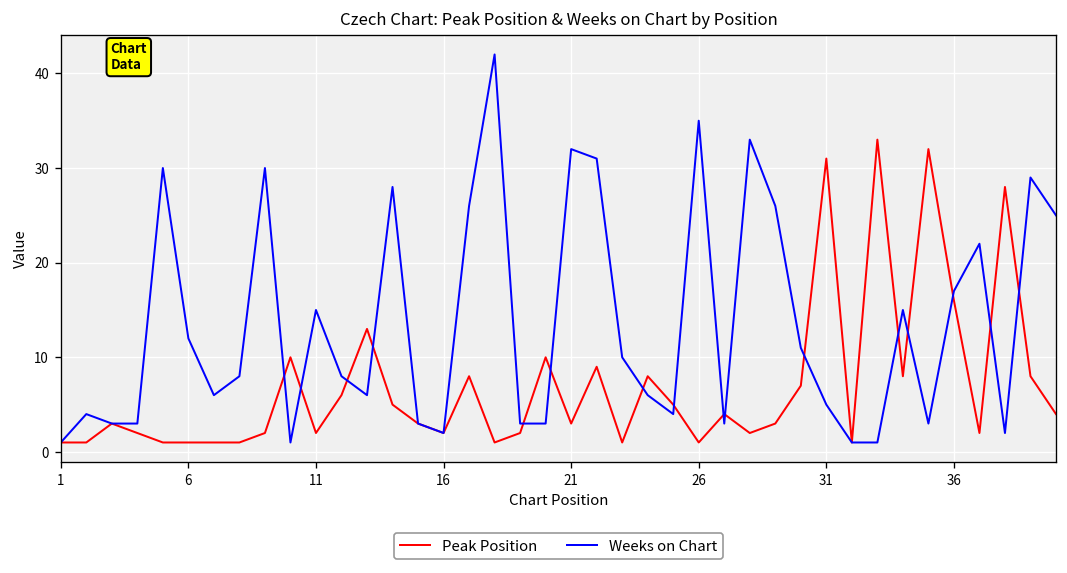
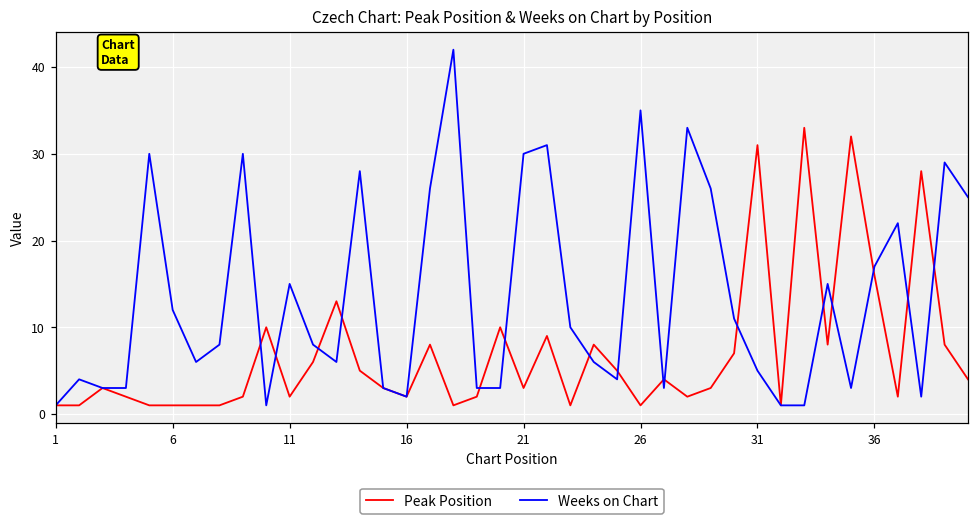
Weeks on Chart, 21: 32 -> 30
